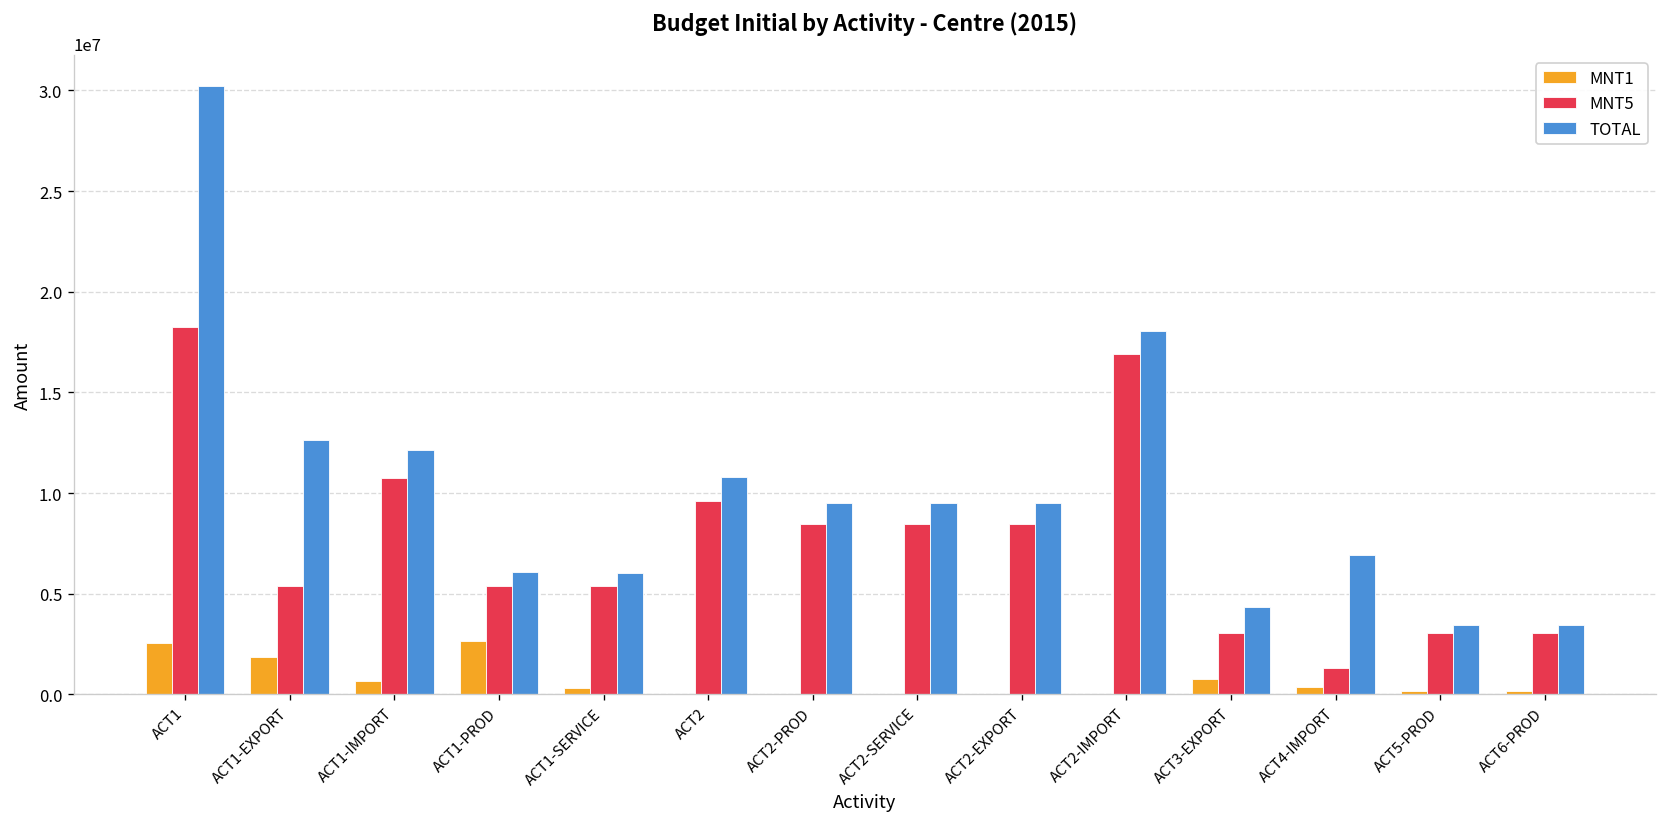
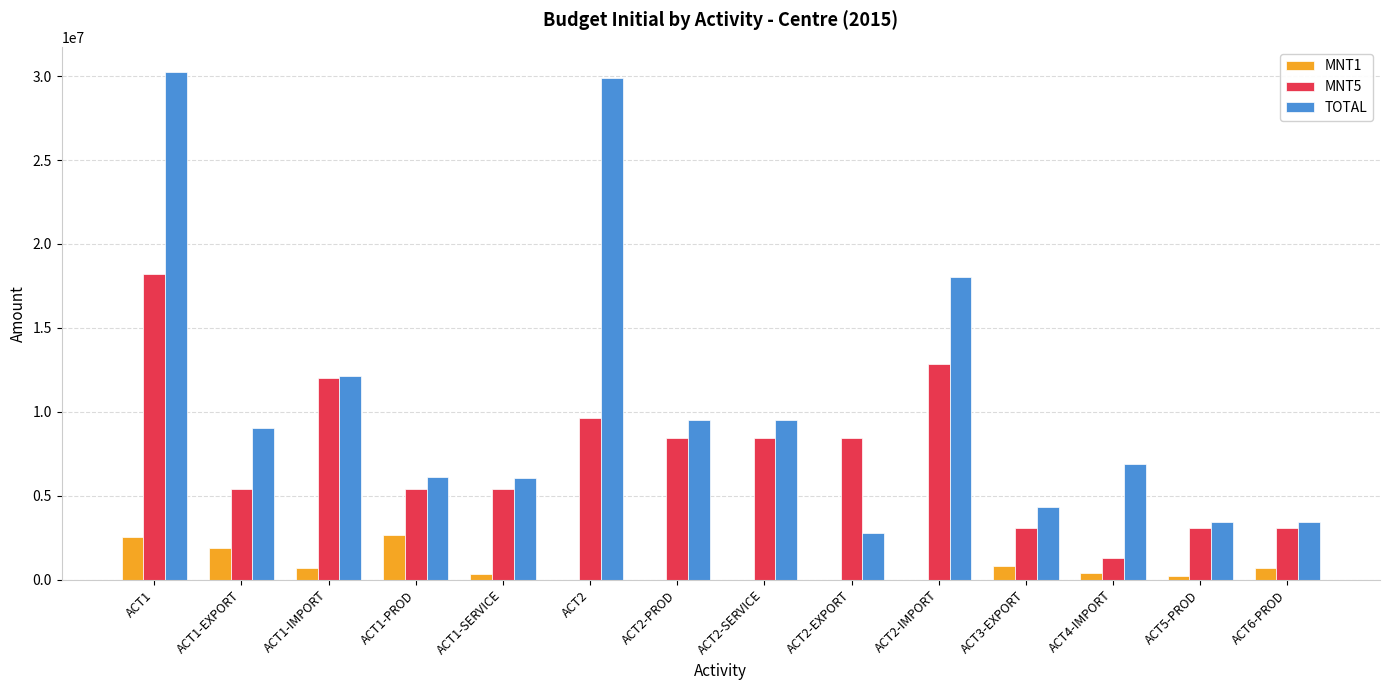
TOTAL, ACT1-EXPORT: 12600000 -> 9000000
MNT5, ACT1-IMPORT: 10800000 -> 12000000
TOTAL, ACT2: 10800000 -> 29900000
TOTAL, ACT2-EXPORT: 9500000 -> 2800000
MNT5, ACT2-IMPORT: 16900000 -> 12800000
MNT1, ACT6-PROD: 200000 -> 700000
